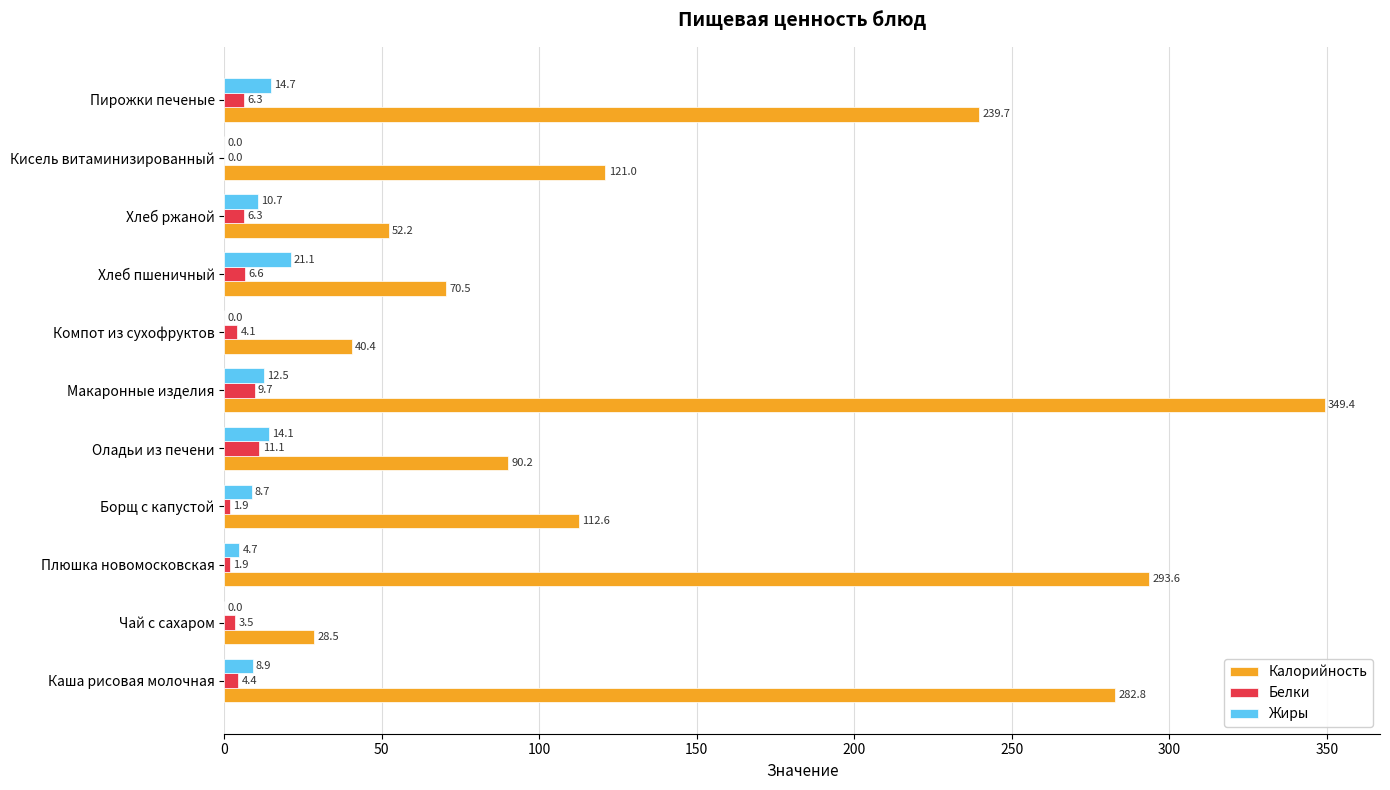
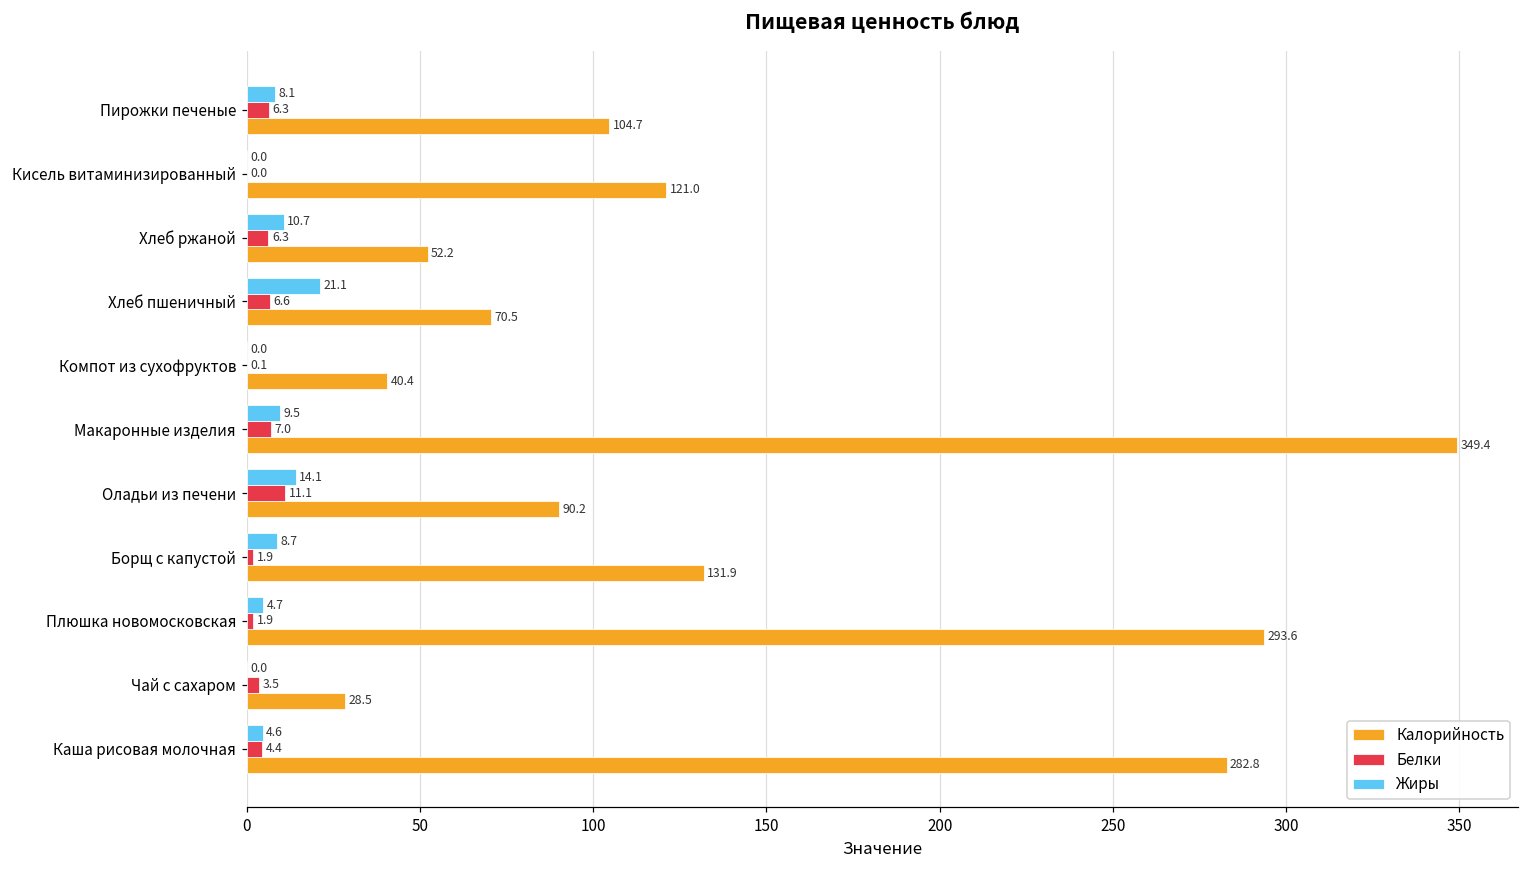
Жиры, Пирожки печеные: 14.7 -> 8.1
Калорийность, Пирожки печеные: 239.7 -> 104.7
Белки, Компот из сухофруктов: 4.1 -> 0.1
Жиры, Макаронные изделия: 12.5 -> 9.5
Белки, Макаронные изделия: 9.7 -> 7.0
Калорийность, Борщ с капустой: 112.6 -> 131.9
Жиры, Каша рисовая молочная: 8.9 -> 4.6
